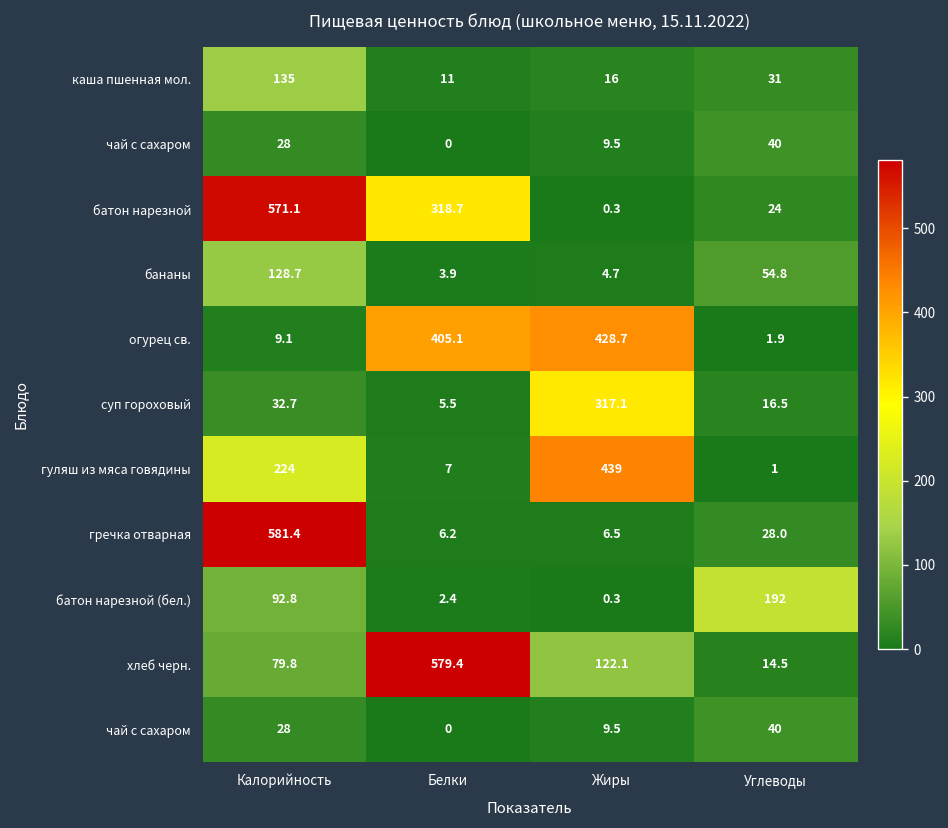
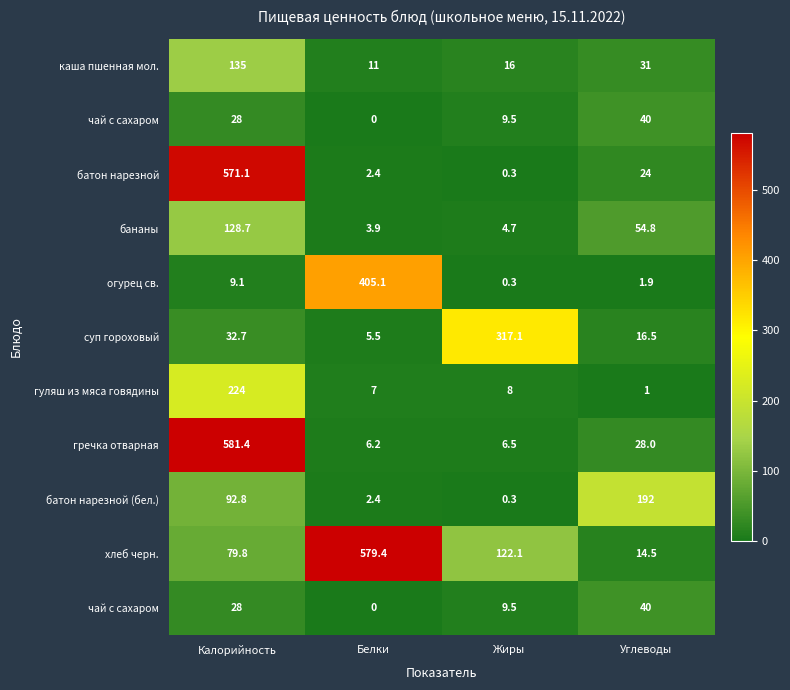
батон нарезной, Белки: 318.7 -> 2.4
огурец св., Жиры: 428.7 -> 0.3
гуляш из мяса говядины, Жиры: 439 -> 8
